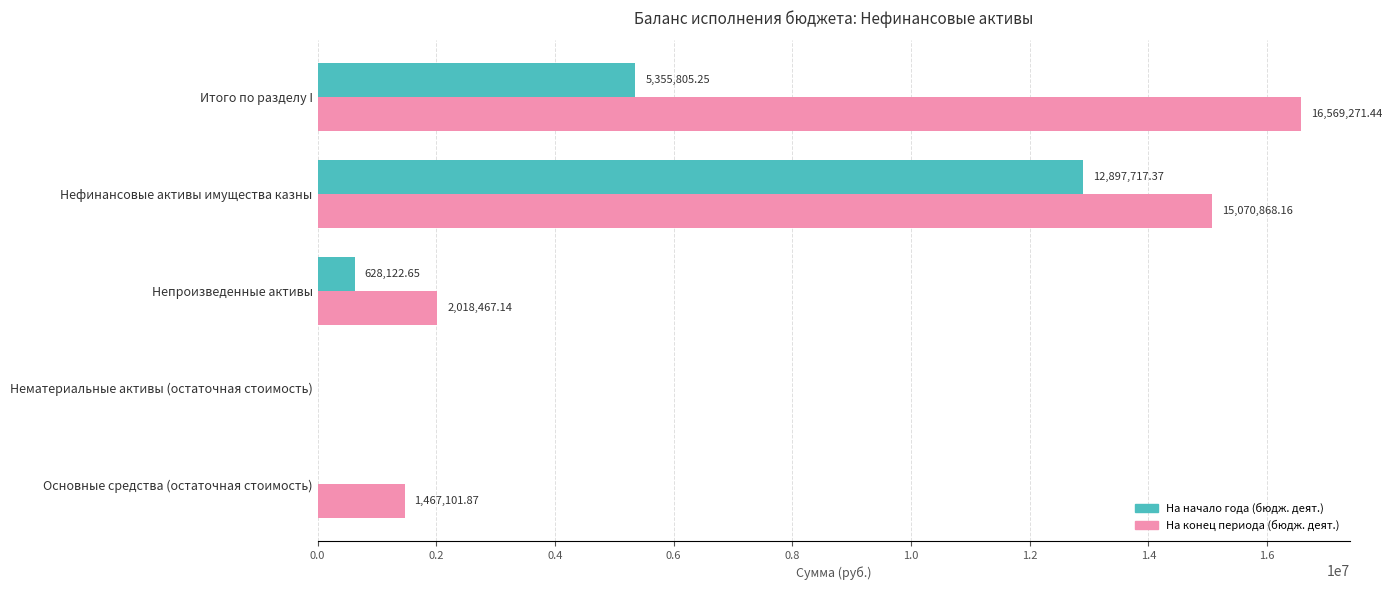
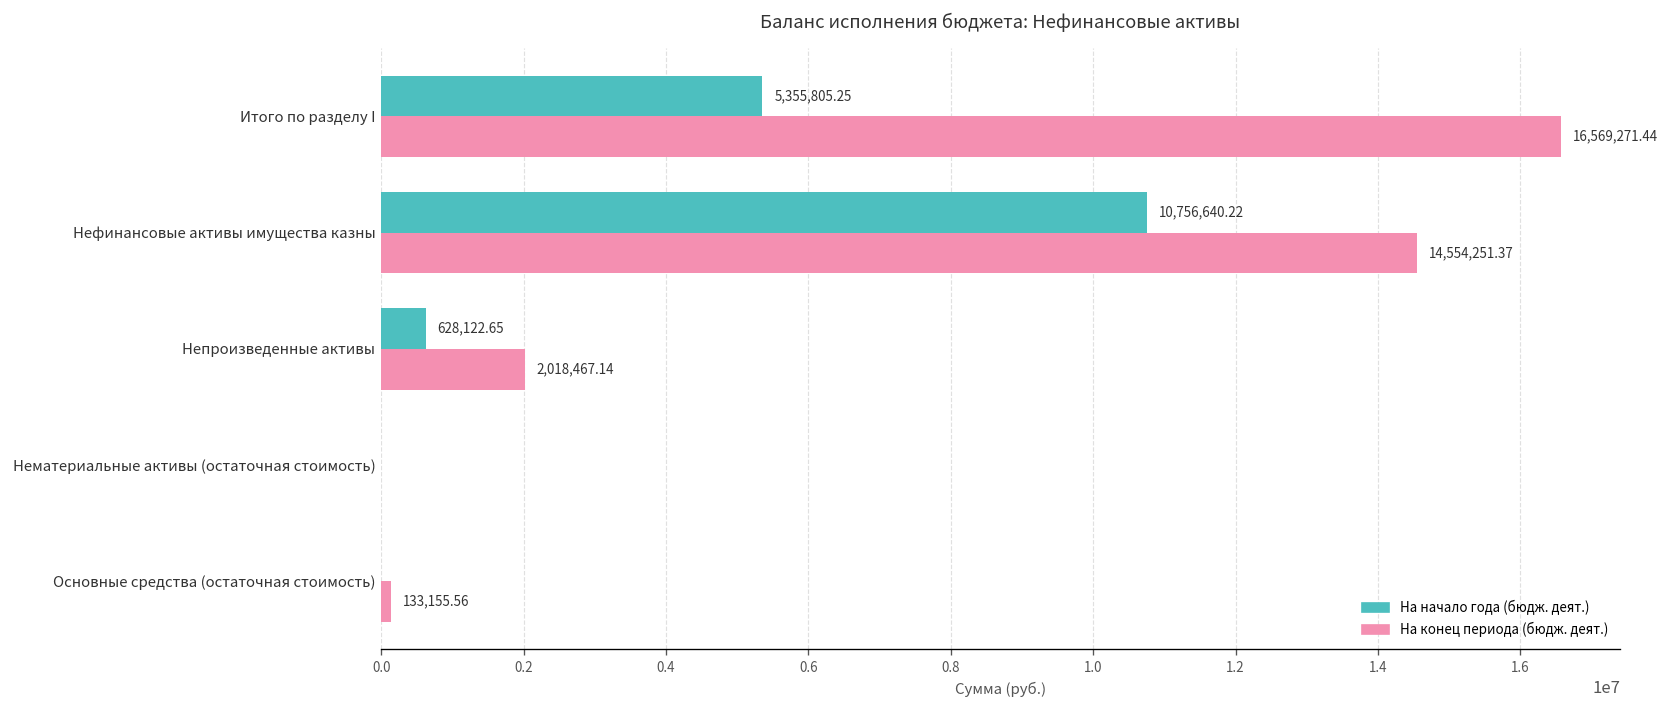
На начало года (бюдж. деят.), Нефинансовые активы имущества казны: 12,897,717.37 -> 10,756,640.22
На конец периода (бюдж. деят.), Нефинансовые активы имущества казны: 15,070,868.16 -> 14,554,251.37
На конец периода (бюдж. деят.), Основные средства (остаточная стоимость): 1,467,101.87 -> 133,155.56
